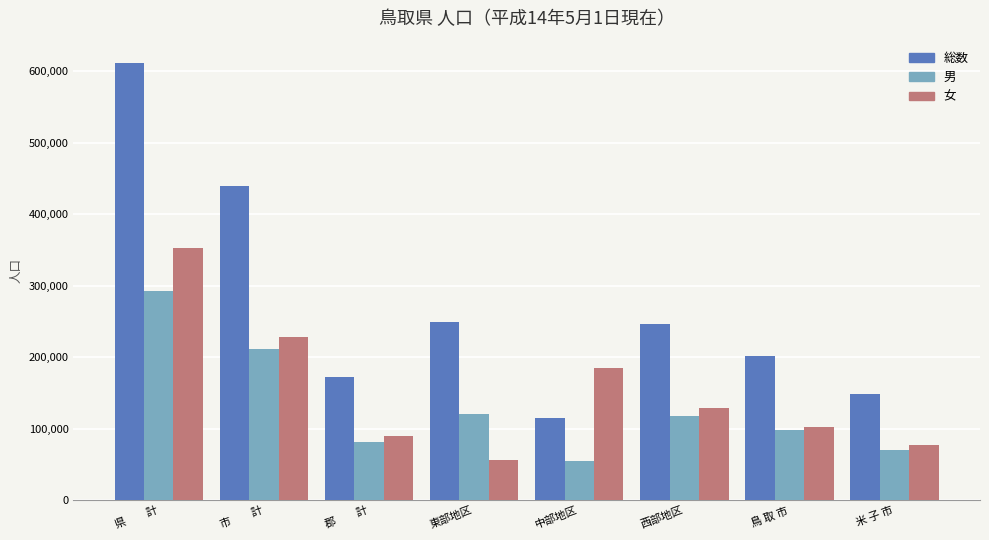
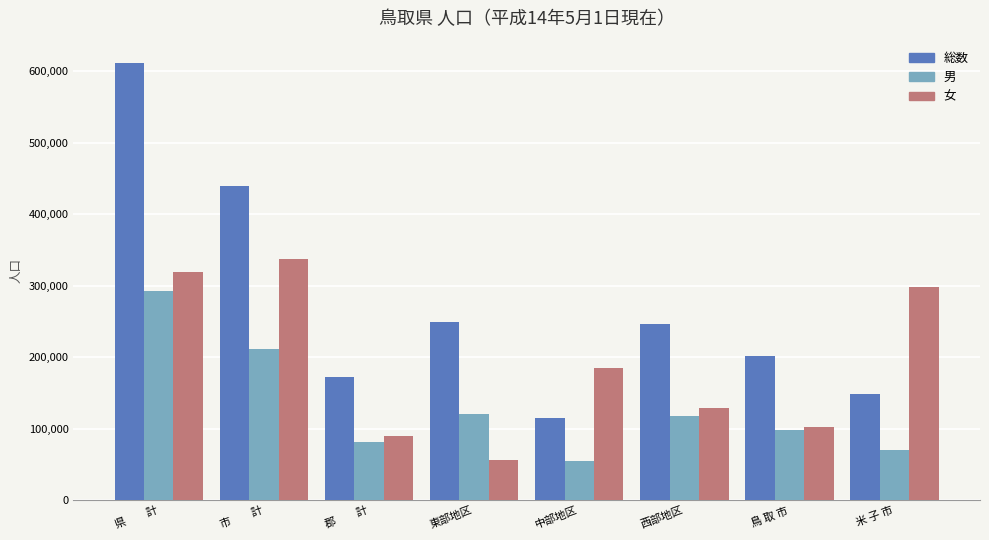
女, 県 計: 350,000 -> 320,000
女, 市 計: 230,000 -> 340,000
女, 米 子 市: 80,000 -> 300,000
